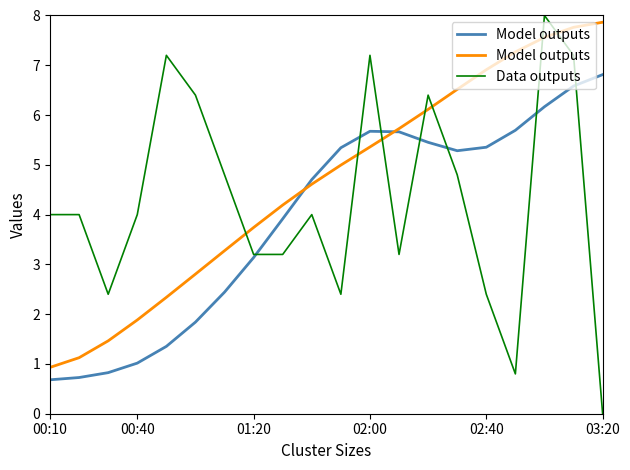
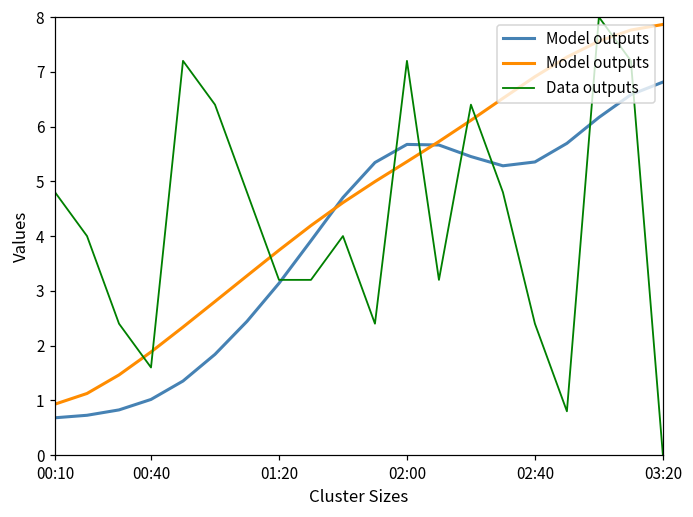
Data outputs, 00:10: 4.0 -> 4.8
Data outputs, 00:40: 4.0 -> 1.6
